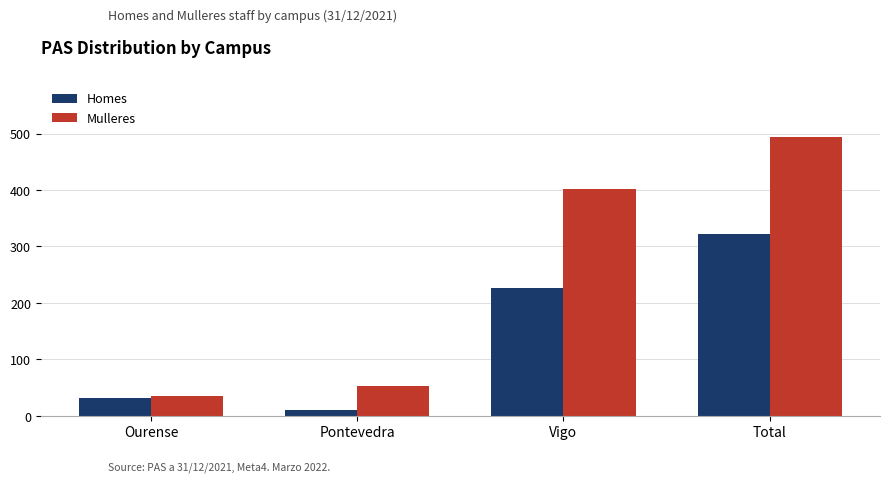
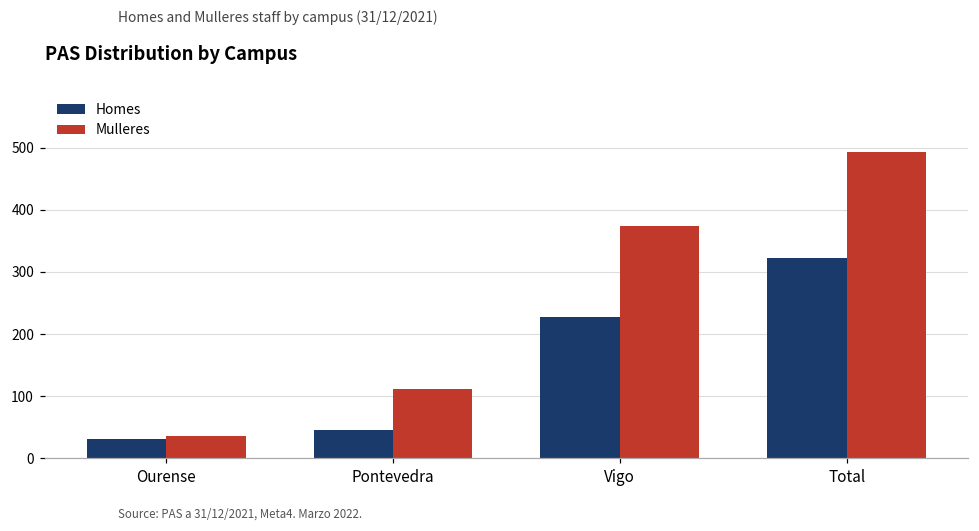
Homes, Pontevedra: 10 -> 50
Mulleres, Pontevedra: 50 -> 110
Mulleres, Vigo: 400 -> 370
